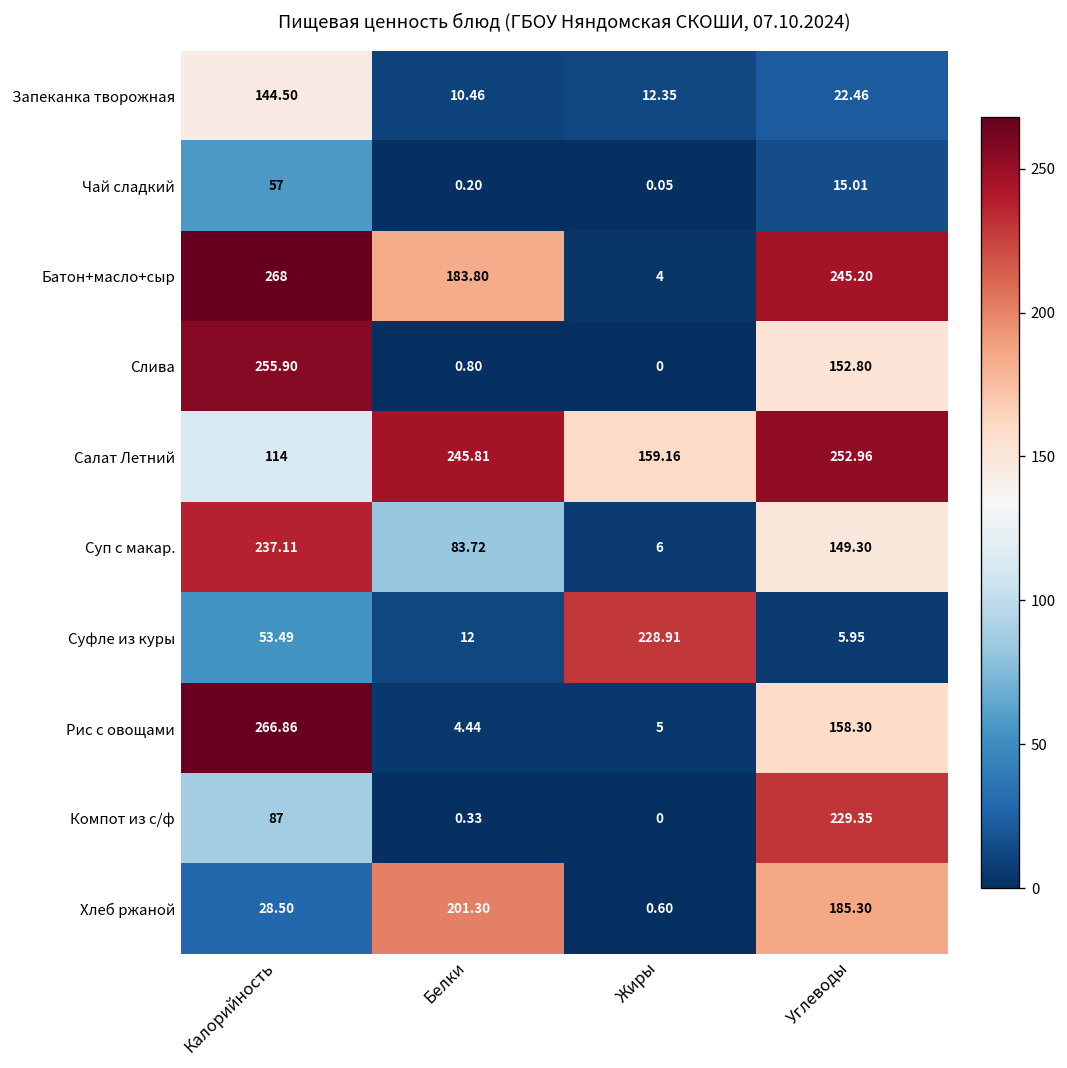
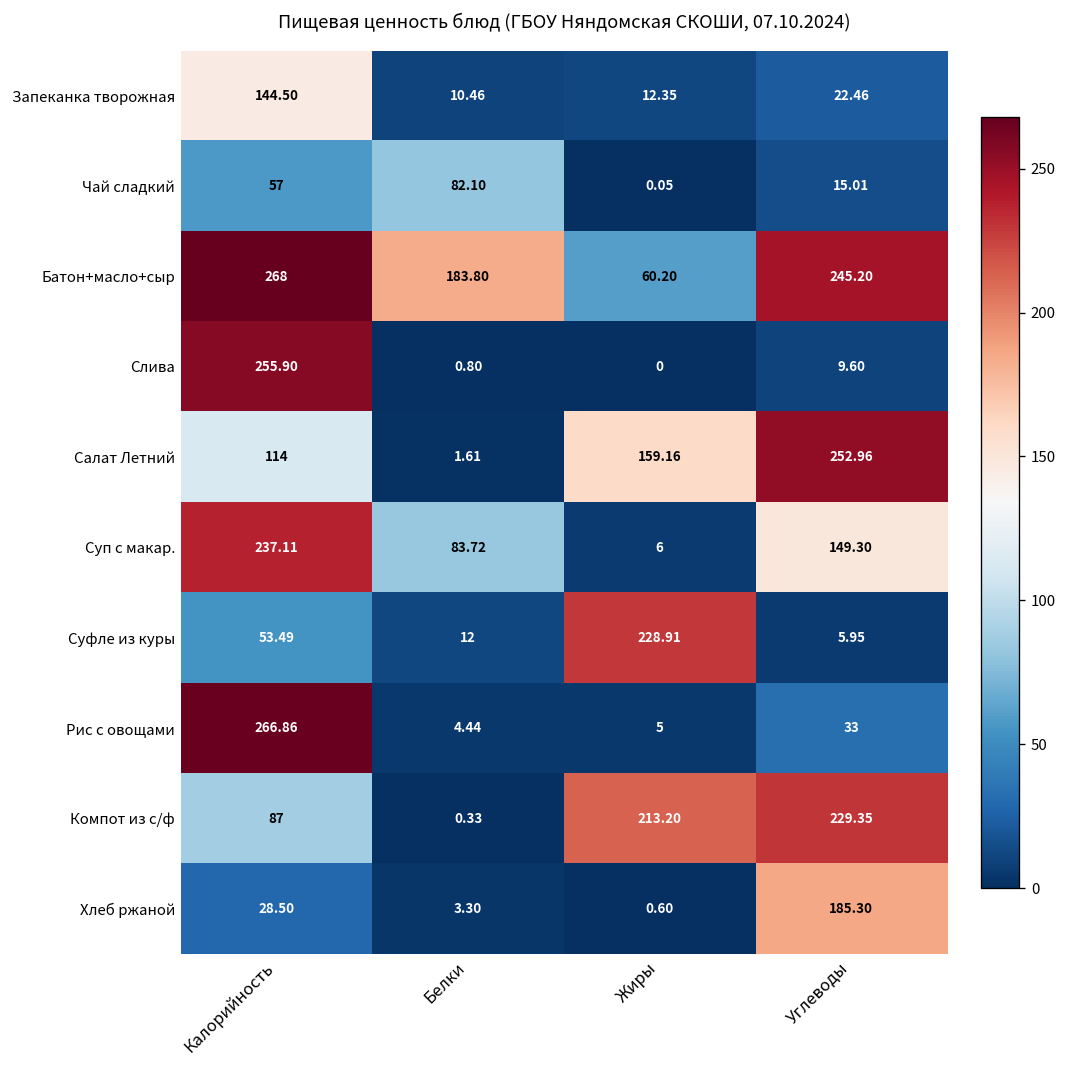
Чай сладкий, Белки: 0.20 -> 82.10
Батон+масло+сыр, Жиры: 4 -> 60.20
Слива, Углеводы: 152.80 -> 9.60
Салат Летний, Белки: 245.81 -> 1.61
Рис с овощами, Углеводы: 158.30 -> 33
Компот из с/ф, Жиры: 0 -> 213.20
Хлеб ржаной, Белки: 201.30 -> 3.30
